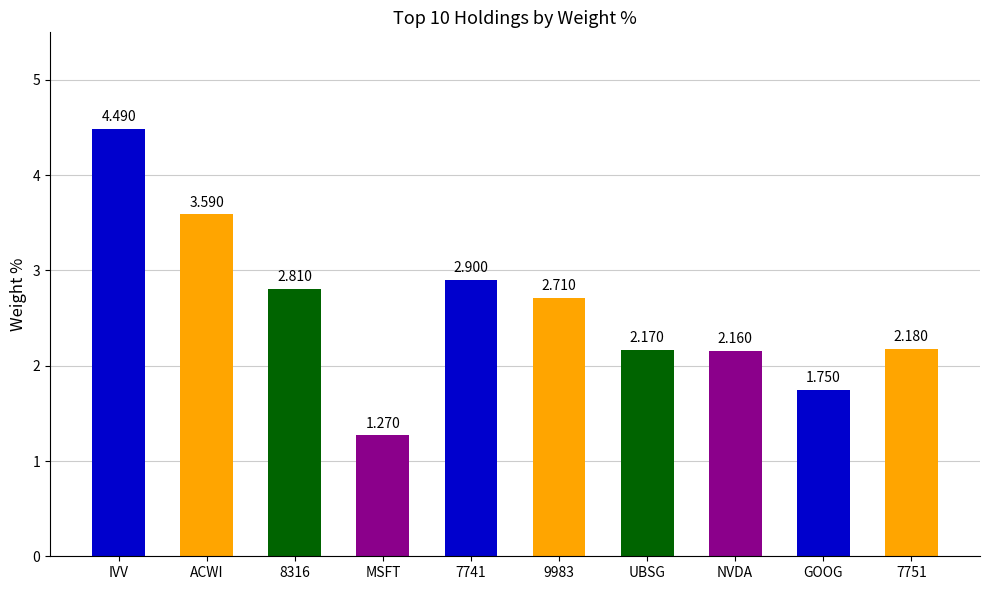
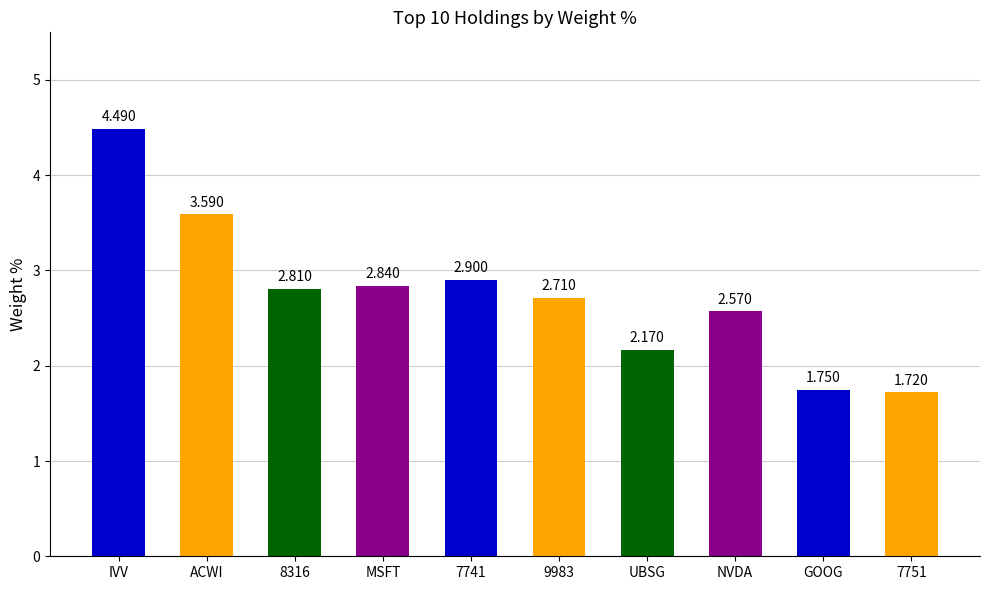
MSFT: 1.270 -> 2.840
NVDA: 2.160 -> 2.570
7751: 2.180 -> 1.720
